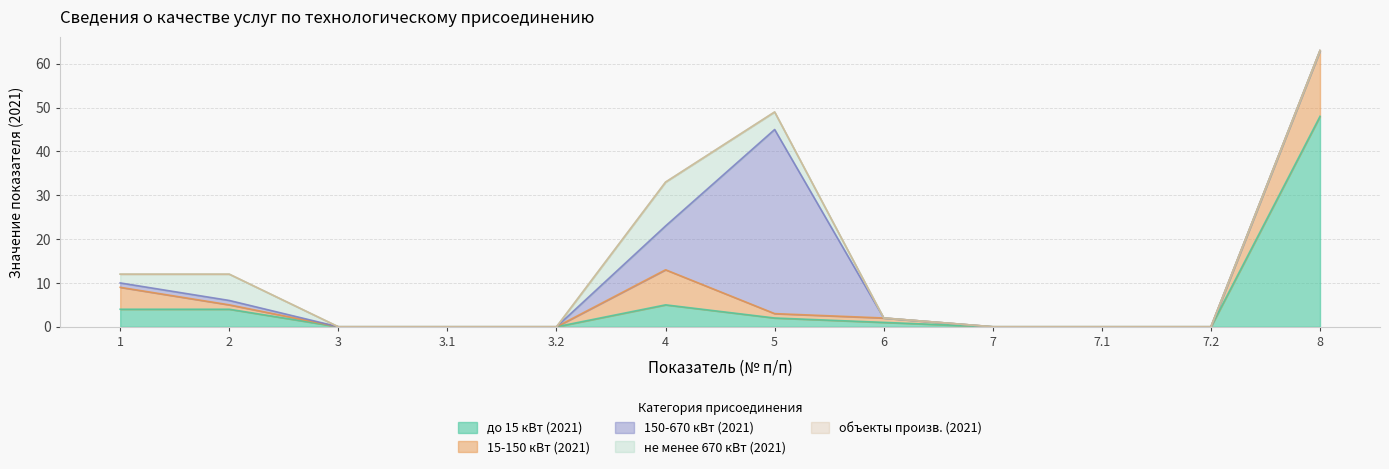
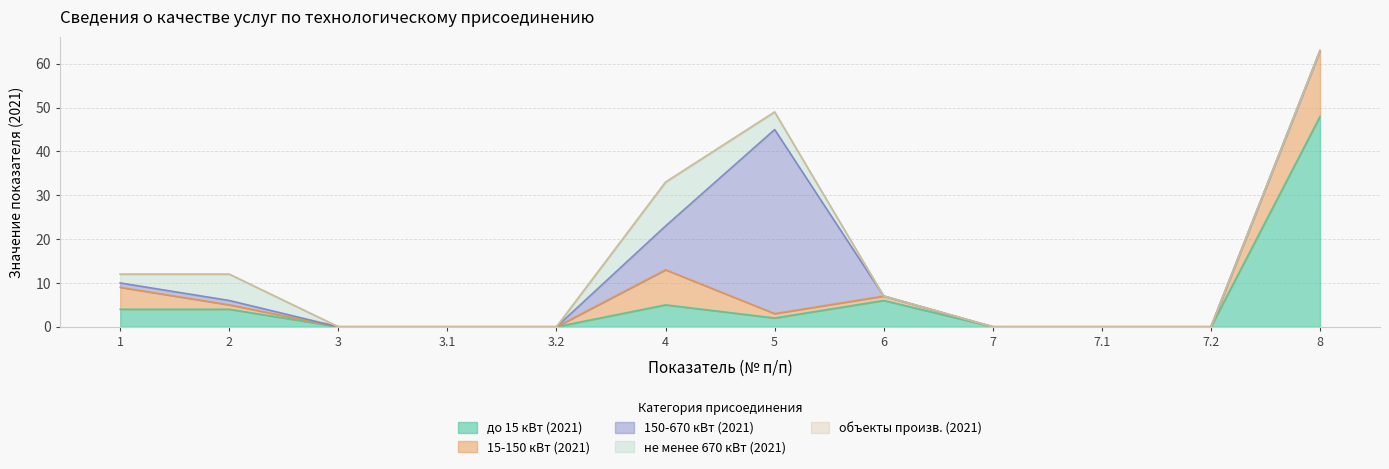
до 15 кВт (2021), 6: 1 -> 6
